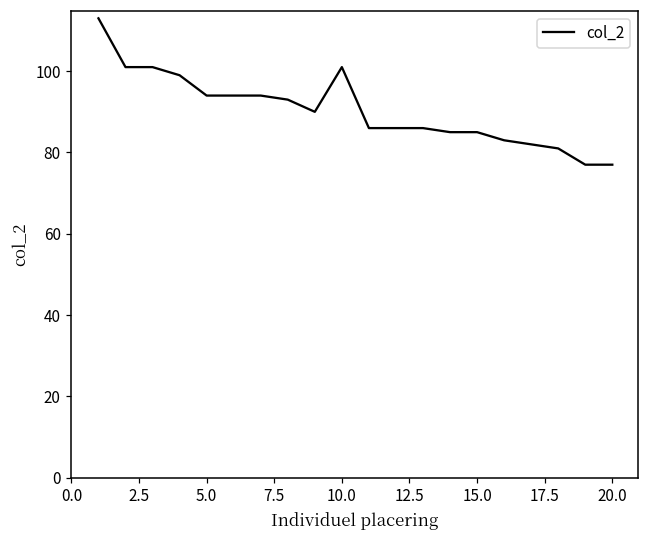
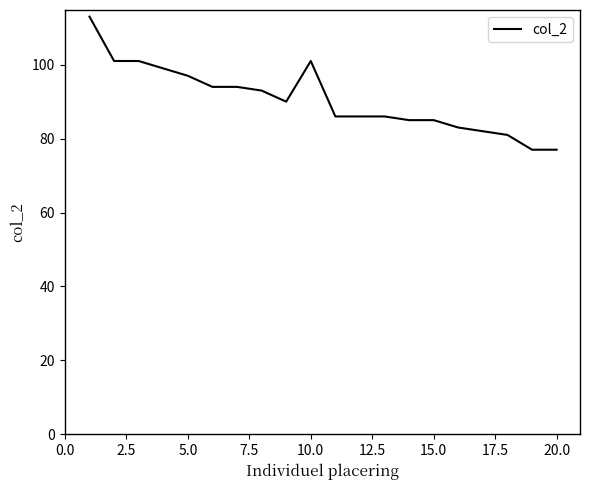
5.0: 94 -> 97
